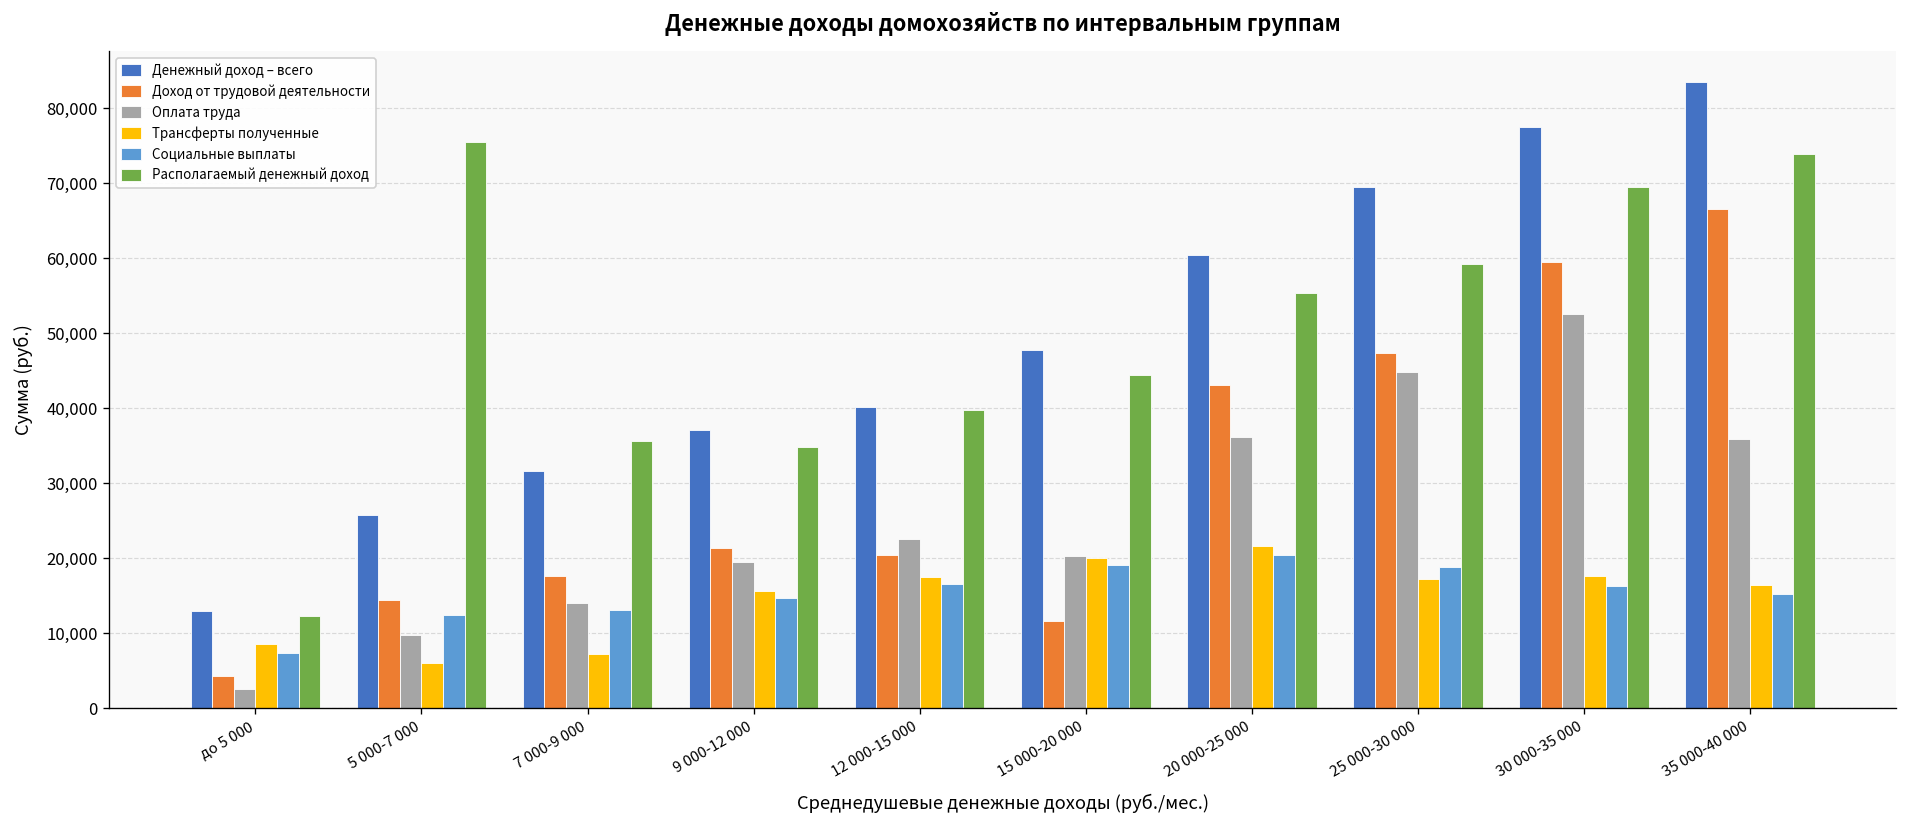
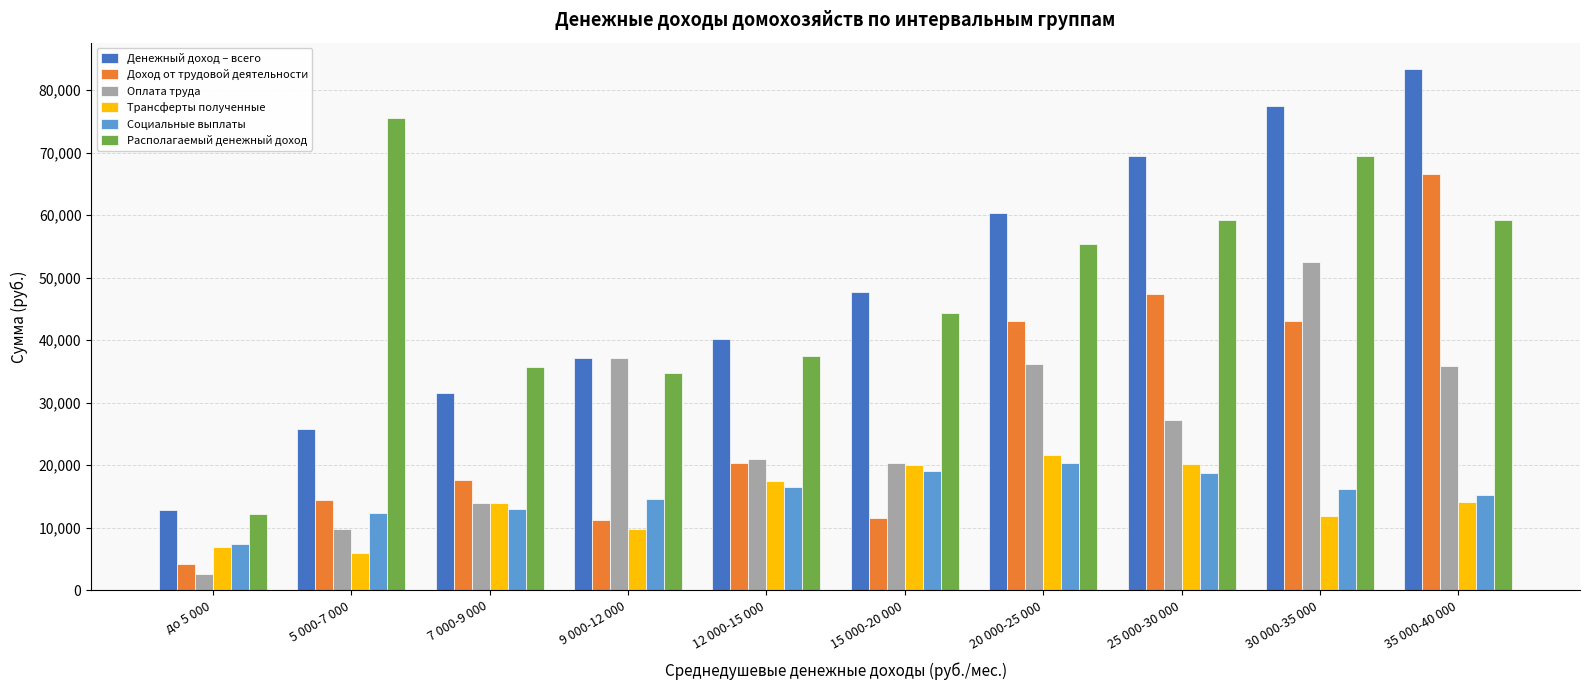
Трансферты полученные, до 5 000: 9,000 -> 7,000
Трансферты полученные, 7 000-9 000: 7,000 -> 14,000
Доход от трудовой деятельности, 9 000-12 000: 21,000 -> 11,000
Оплата труда, 9 000-12 000: 20,000 -> 37,000
Трансферты полученные, 9 000-12 000: 16,000 -> 10,000
Оплата труда, 12 000-15 000: 23,000 -> 21,000
Располагаемый денежный доход, 12 000-15 000: 40,000 -> 38,000
Оплата труда, 25 000-30 000: 45,000 -> 27,000
Трансферты полученные, 25 000-30 000: 17,000 -> 20,000
Доход от трудовой деятельности, 30 000-35 000: 59,000 -> 43,000
Трансферты полученные, 30 000-35 000: 18,000 -> 12,000
Трансферты полученные, 35 000-40 000: 16,000 -> 14,000
Располагаемый денежный доход, 35 000-40 000: 74,000 -> 59,000
